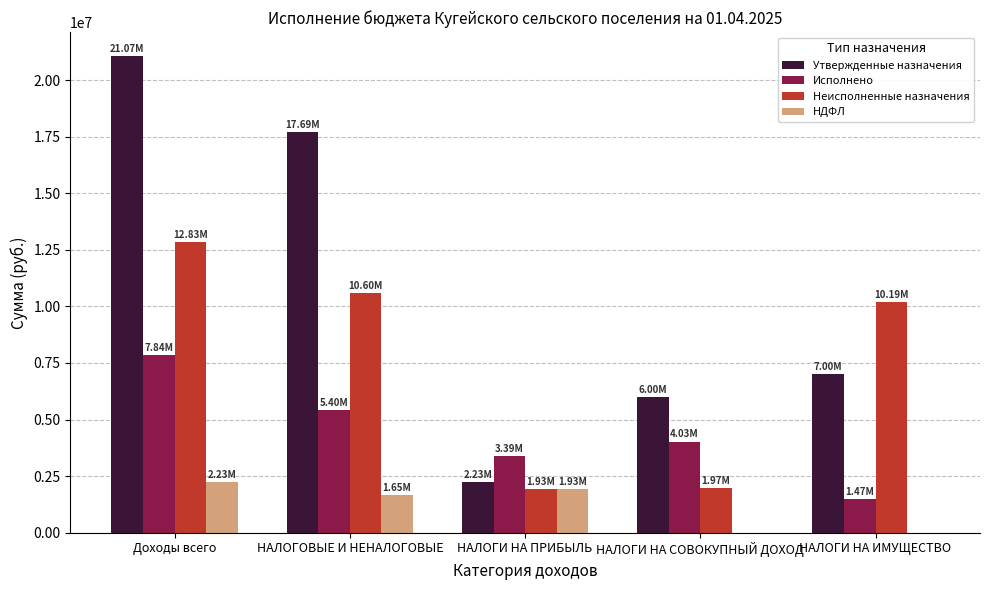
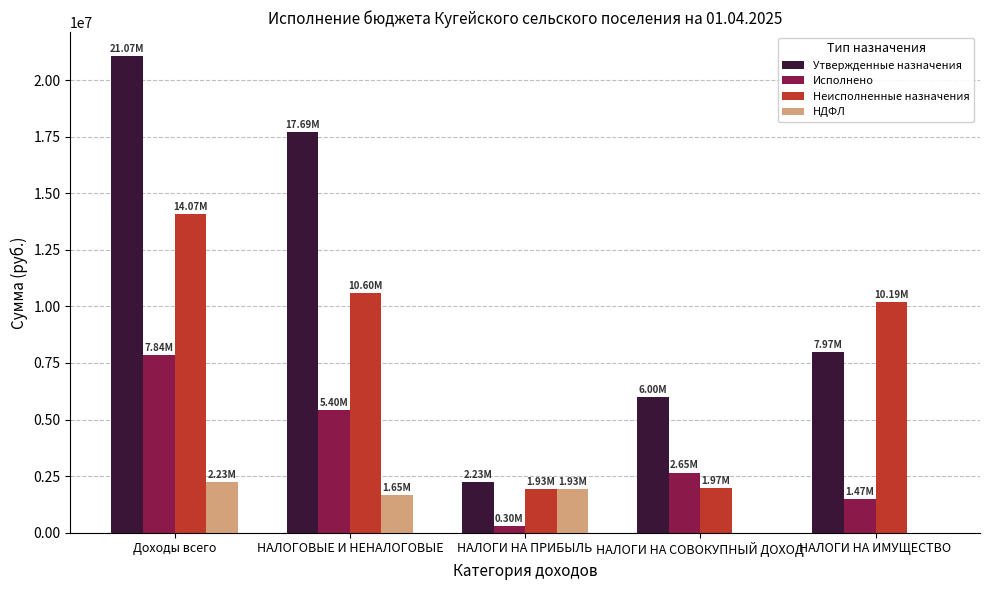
Неисполненные назначения, Доходы всего: 12.83M -> 14.07M
Исполнено, НАЛОГИ НА ПРИБЫЛЬ: 3.39M -> 0.30M
Исполнено, НАЛОГИ НА СОВОКУПНЫЙ ДОХОД: 4.03M -> 2.65M
Утвержденные назначения, НАЛОГИ НА ИМУЩЕСТВО: 7.00M -> 7.97M
